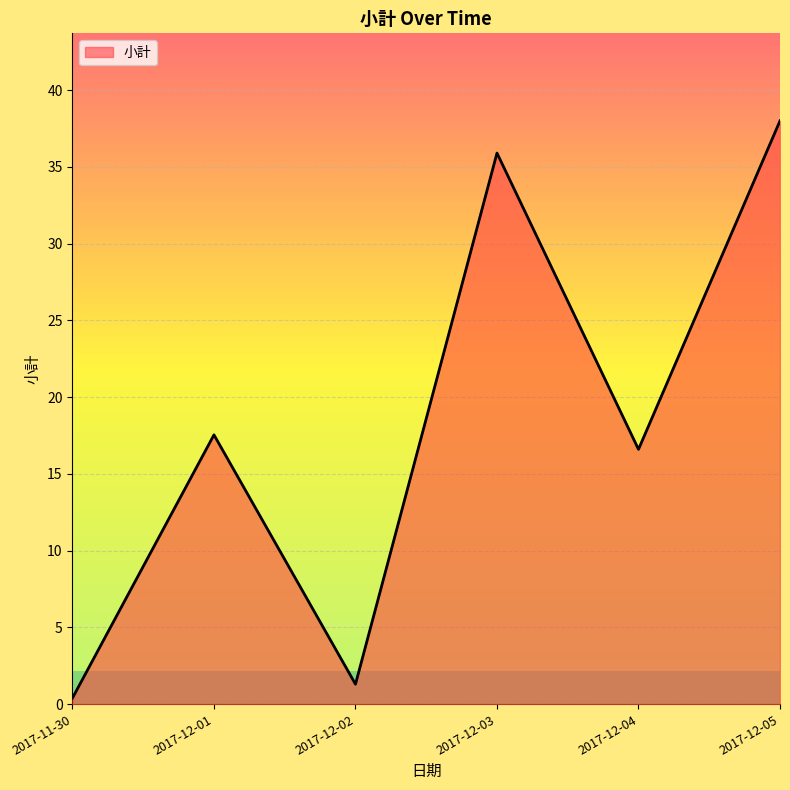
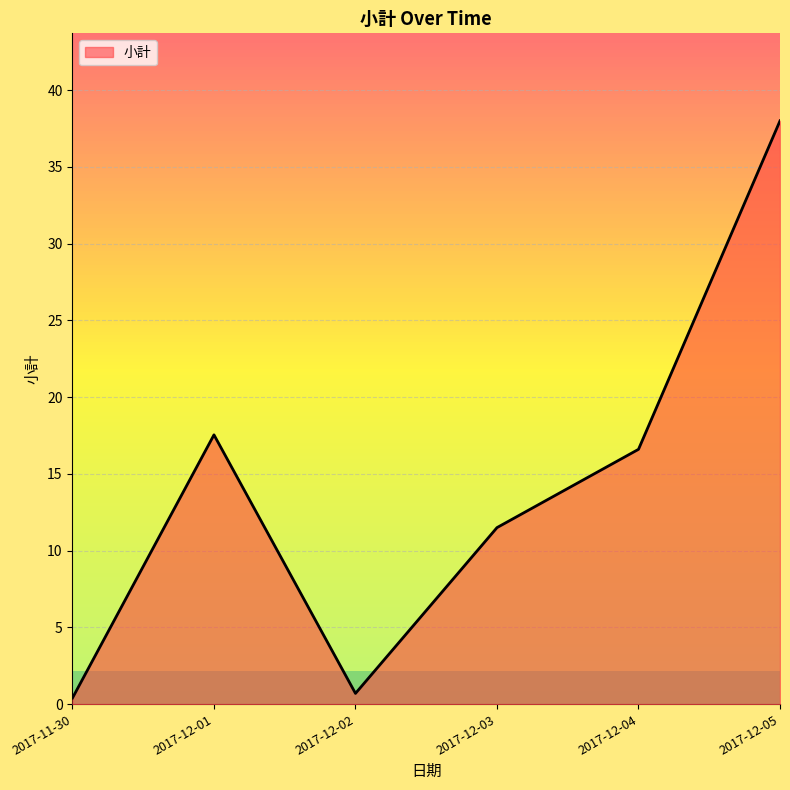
2017-12-02: 1.3 -> 0.7
2017-12-03: 35.9 -> 11.5
